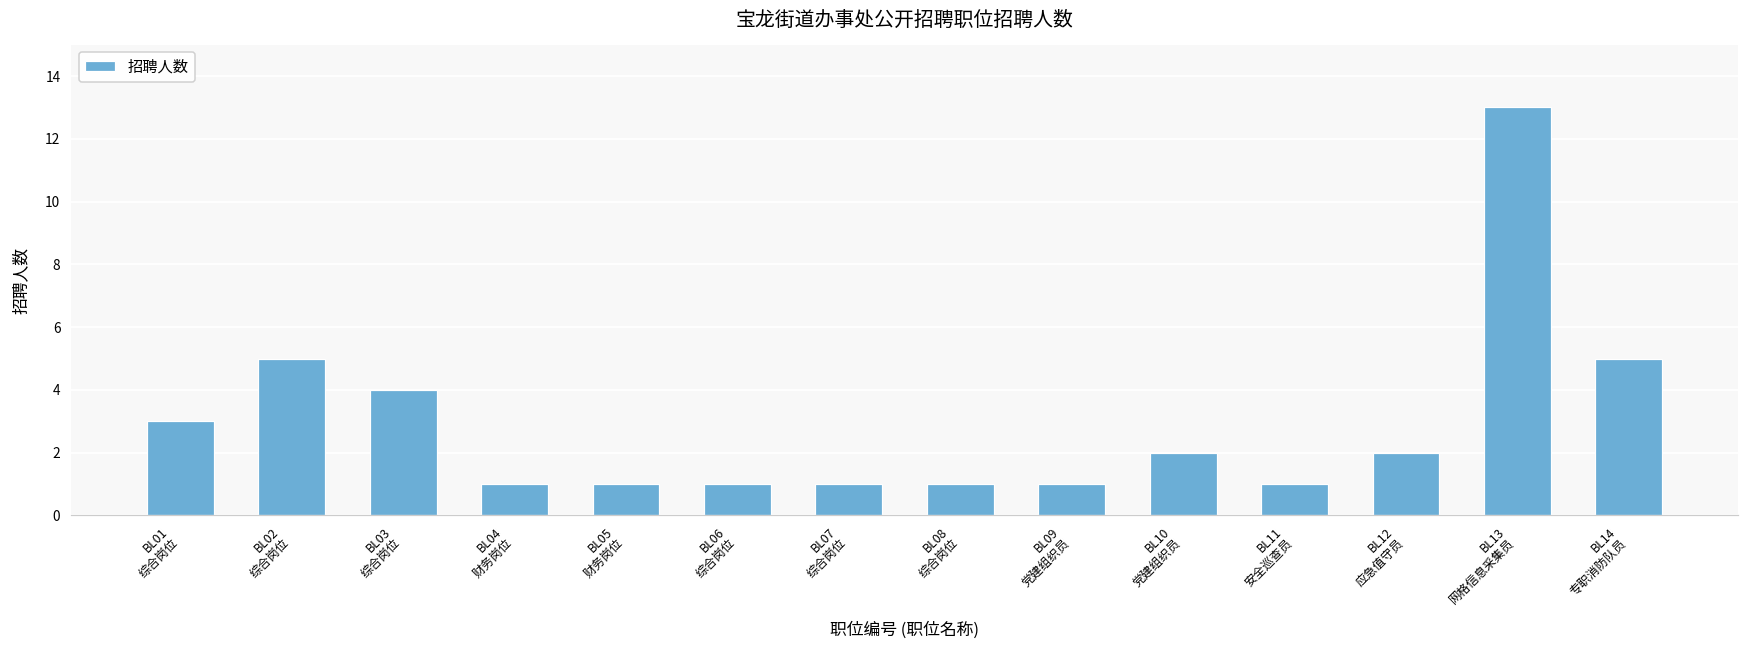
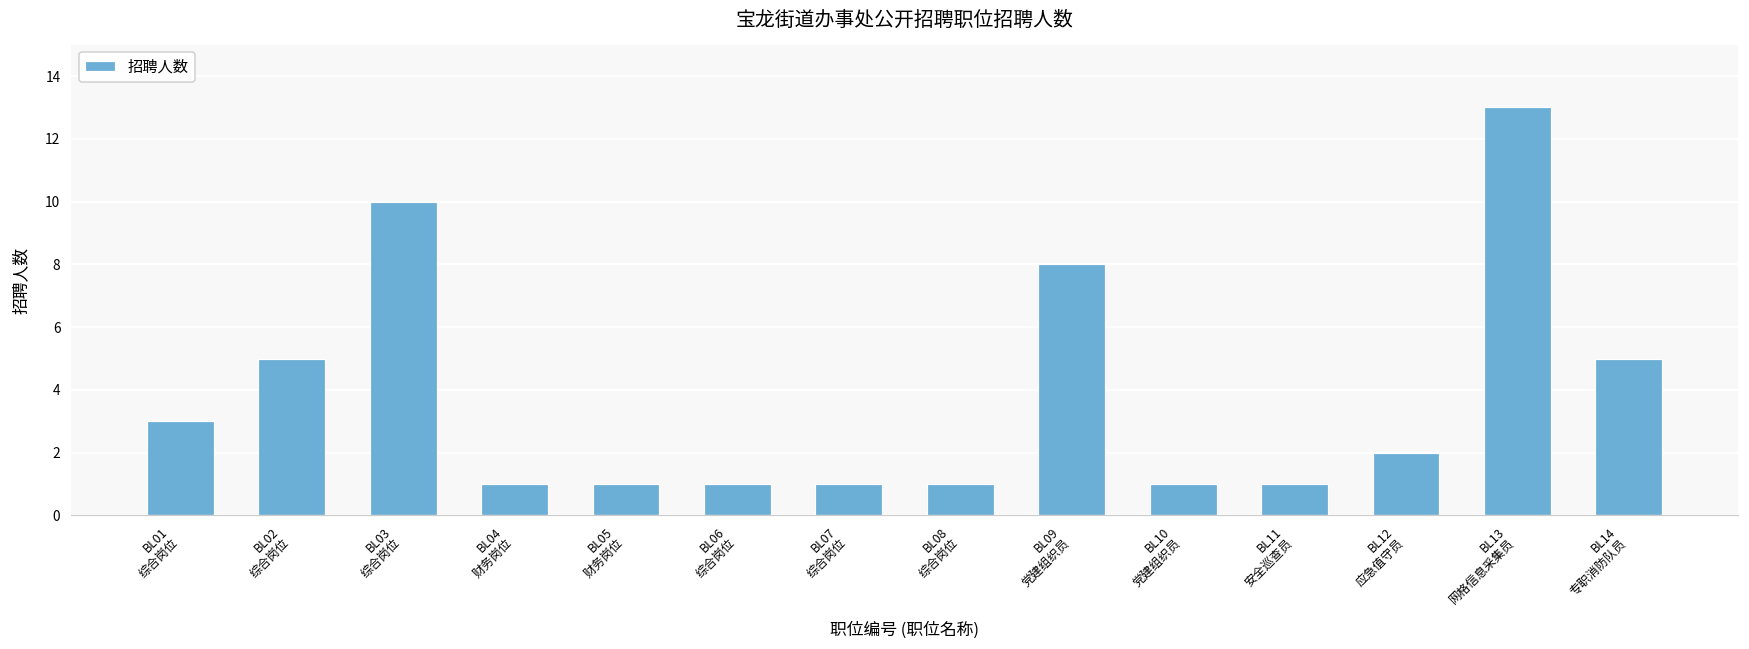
BL03 综合岗位: 4 -> 10
BL09 党建组织员: 1 -> 8
BL10 党建组织员: 2 -> 1
